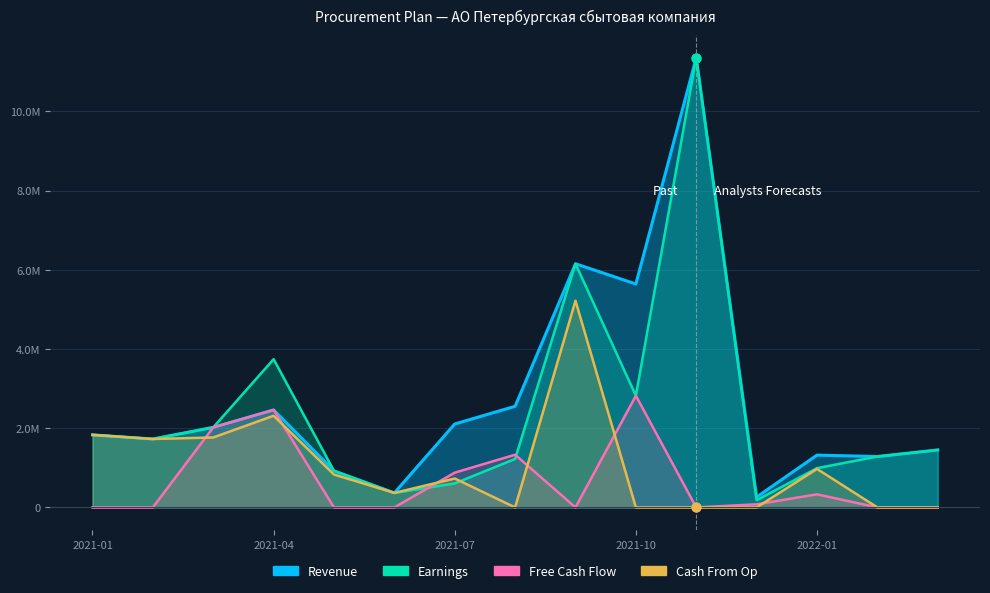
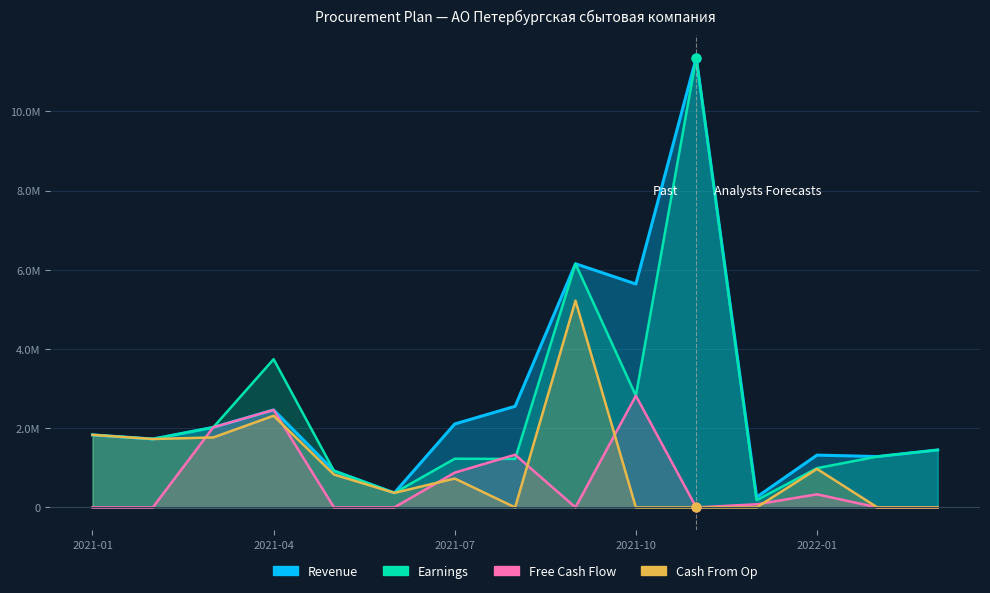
Earnings, 2021-07: 600000 -> 1200000
